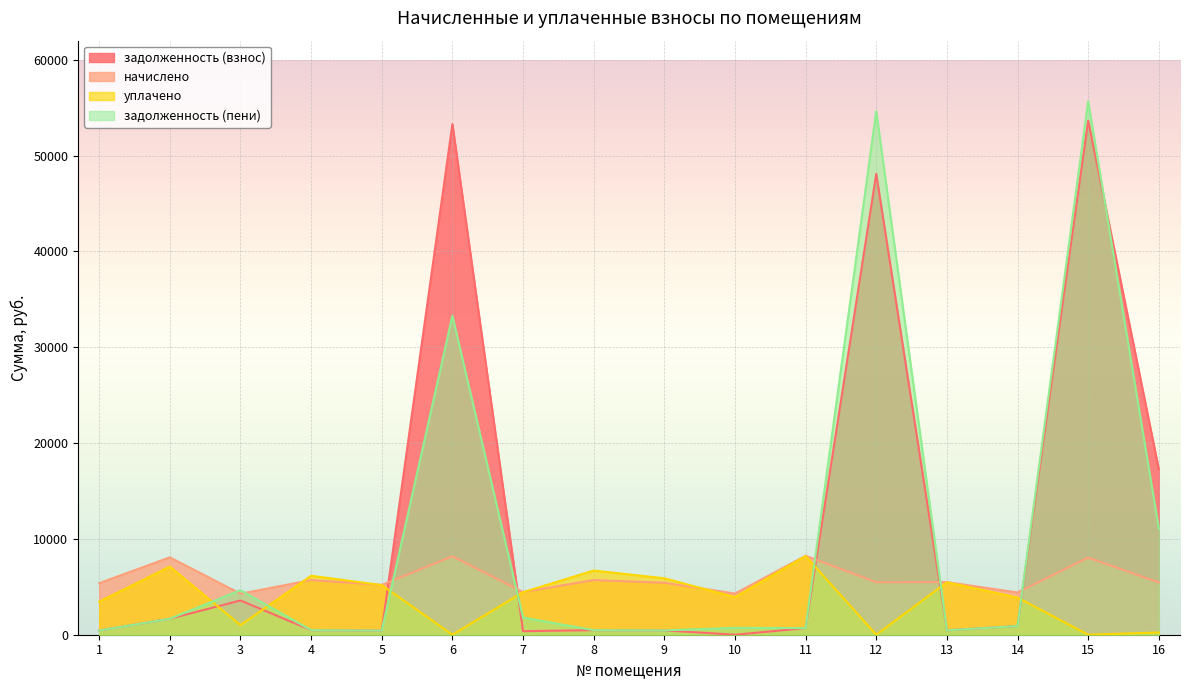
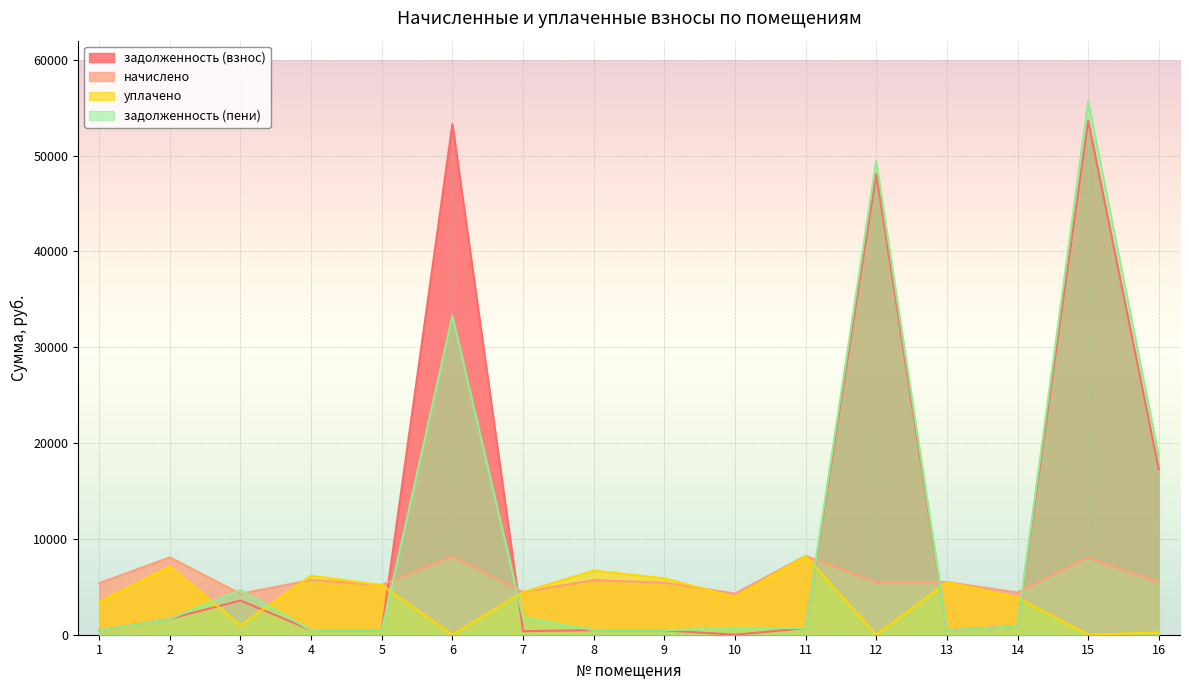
задолженность (пени), 12: 55000 -> 49000
задолженность (пени), 16: 11000 -> 19000
